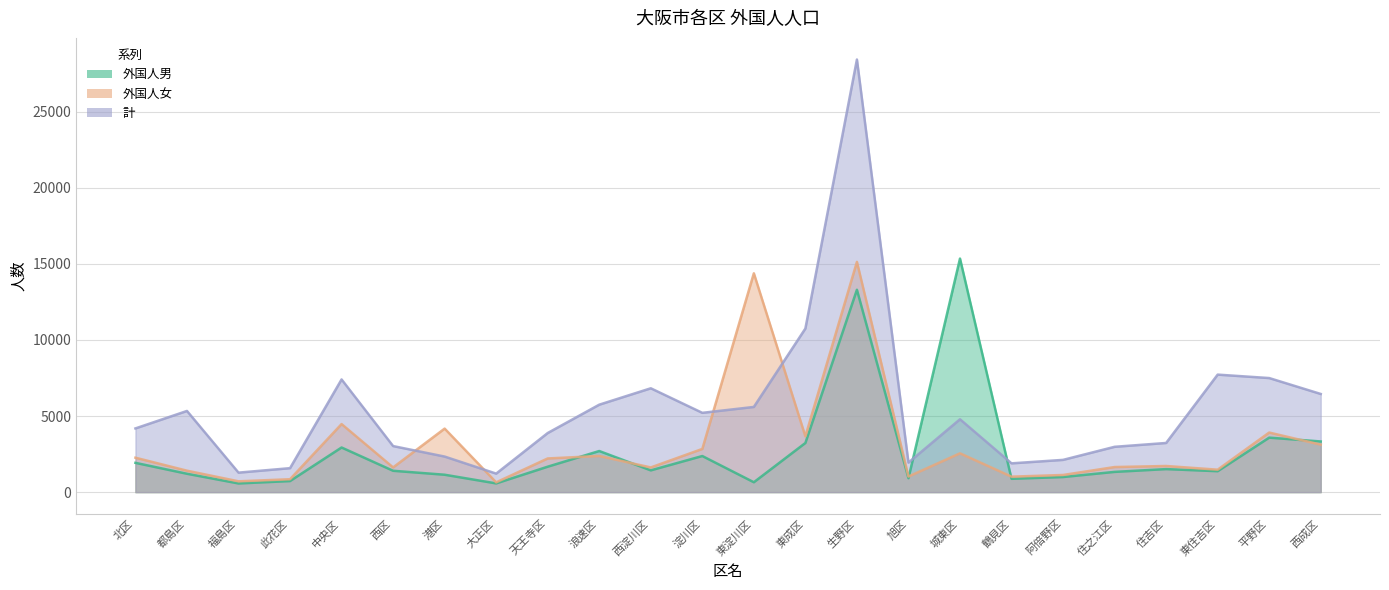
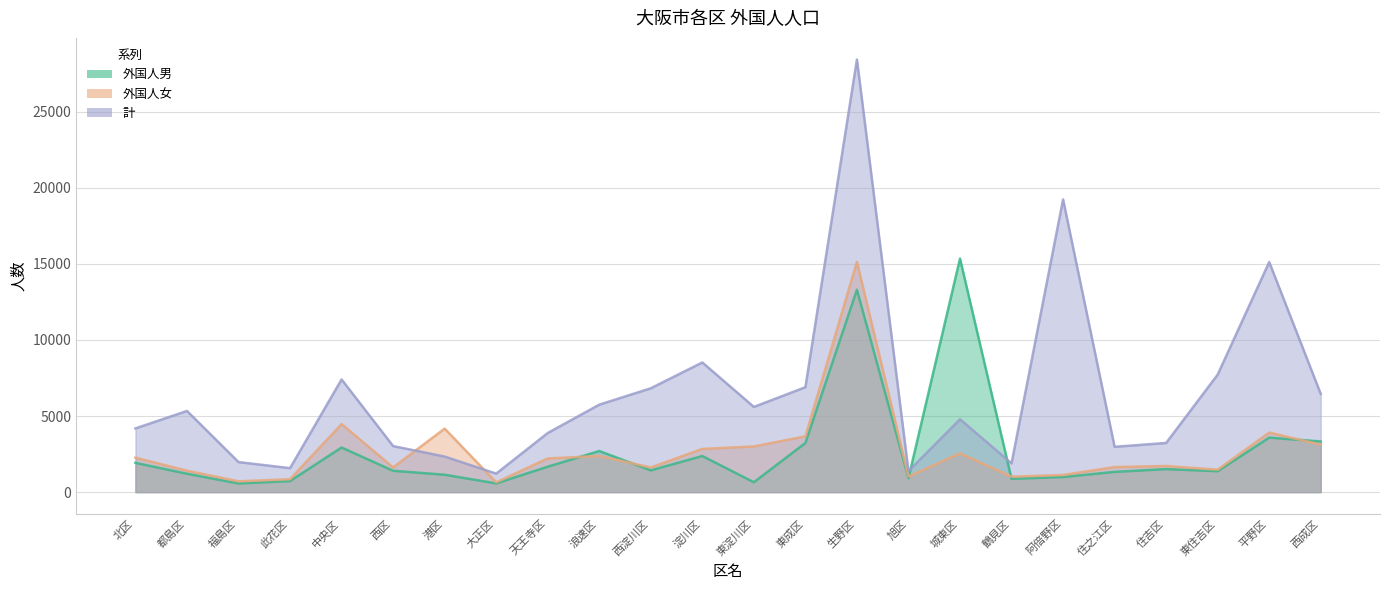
計, 福島区: 1300 -> 2000
計, 淀川区: 5200 -> 8500
外国人女, 東淀川区: 14400 -> 3000
計, 東成区: 10800 -> 6900
計, 旭区: 1900 -> 1400
計, 阿倍野区: 2100 -> 19200
計, 平野区: 7500 -> 15100
